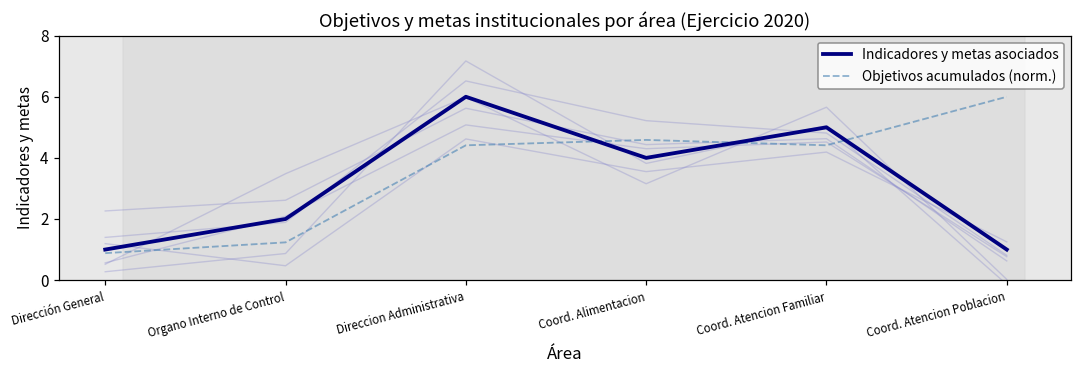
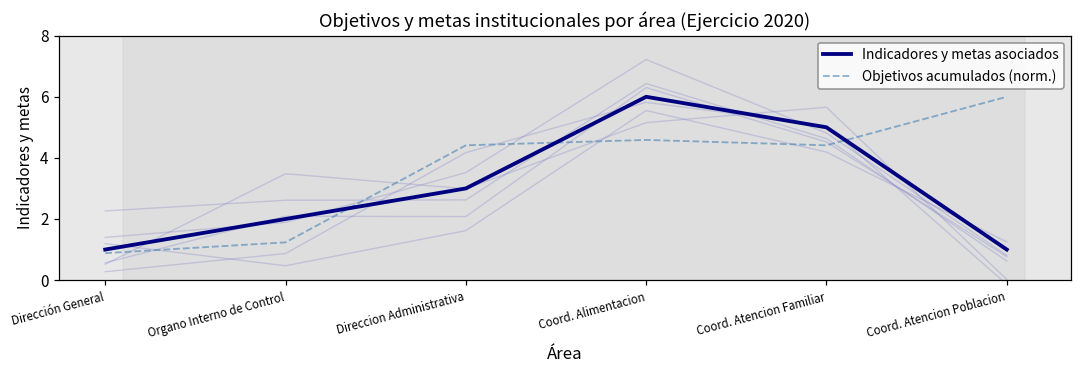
Indicadores y metas asociados, Direccion Administrativa: 6 -> 3
Indicadores y metas asociados, Coord. Alimentacion: 4 -> 6
